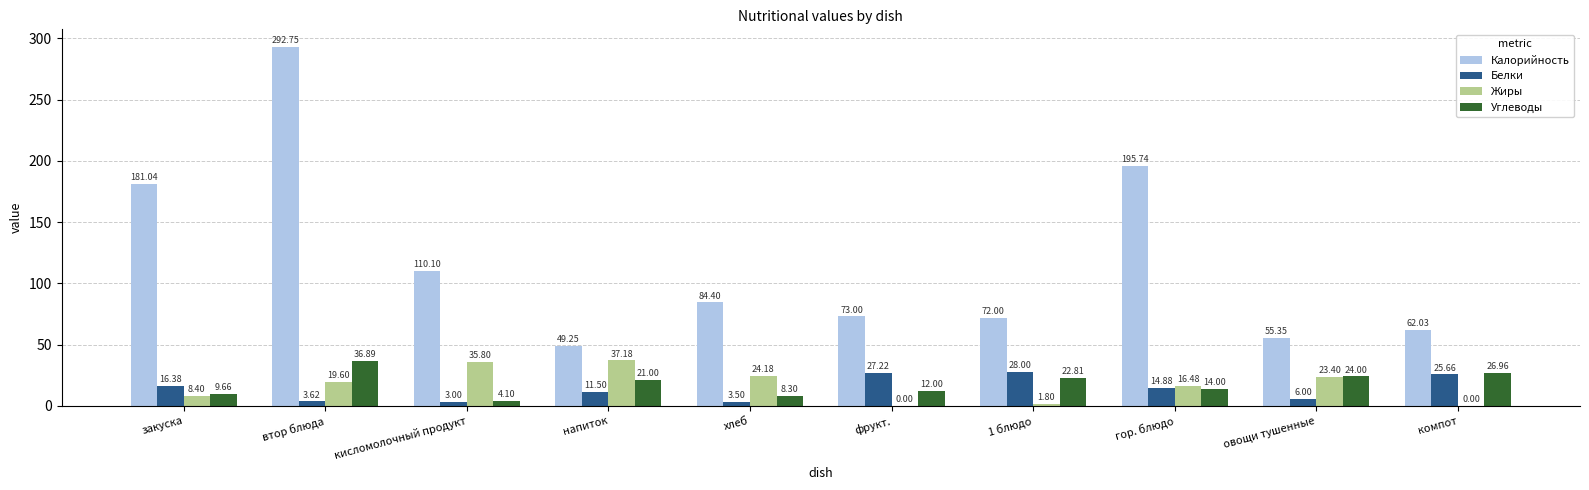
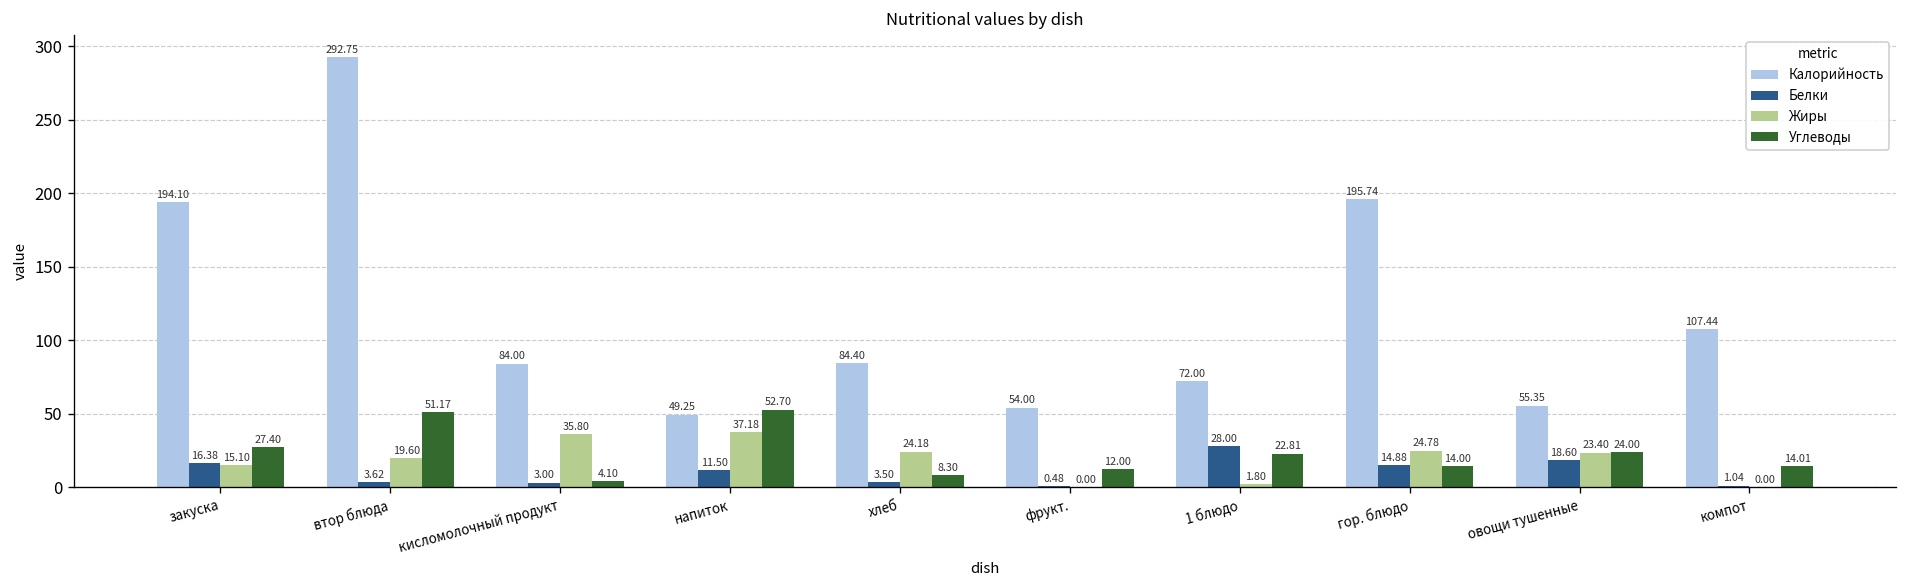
Калорийность, закуска: 181.04 -> 194.10
Жиры, закуска: 8.40 -> 15.10
Углеводы, закуска: 9.66 -> 27.40
Углеводы, втор блюда: 36.89 -> 51.17
Калорийность, кисломолочный продукт: 110.10 -> 84.00
Углеводы, напиток: 21.00 -> 52.70
Калорийность, фрукт.: 73.00 -> 54.00
Белки, фрукт.: 27.22 -> 0.48
Жиры, гор. блюдо: 16.48 -> 24.78
Белки, овощи тушенные: 6.00 -> 18.60
Калорийность, компот: 62.03 -> 107.44
Белки, компот: 25.66 -> 1.04
Углеводы, компот: 26.96 -> 14.01
